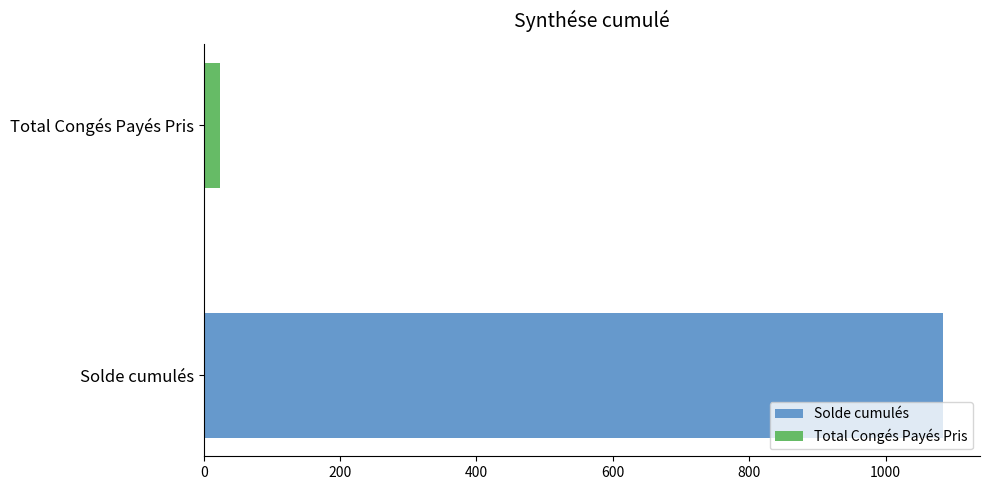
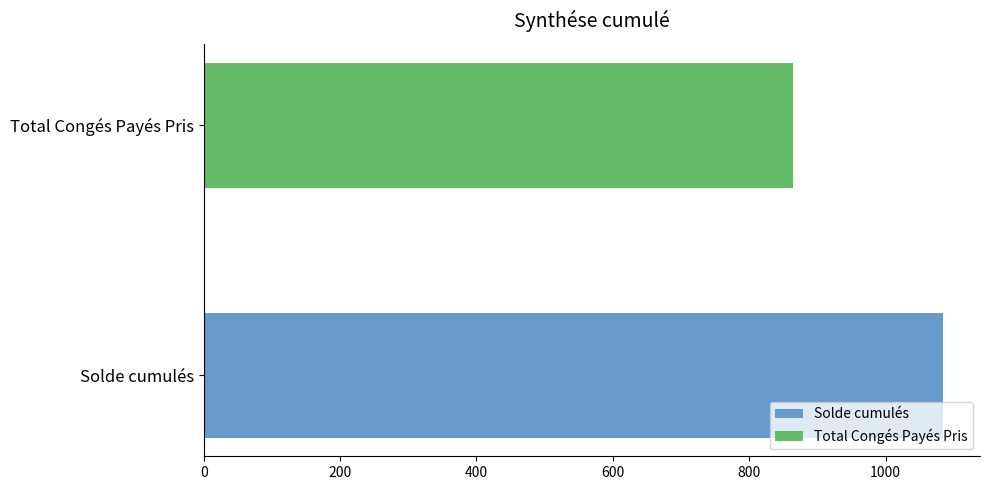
Total Congés Payés Pris: 20 -> 860
